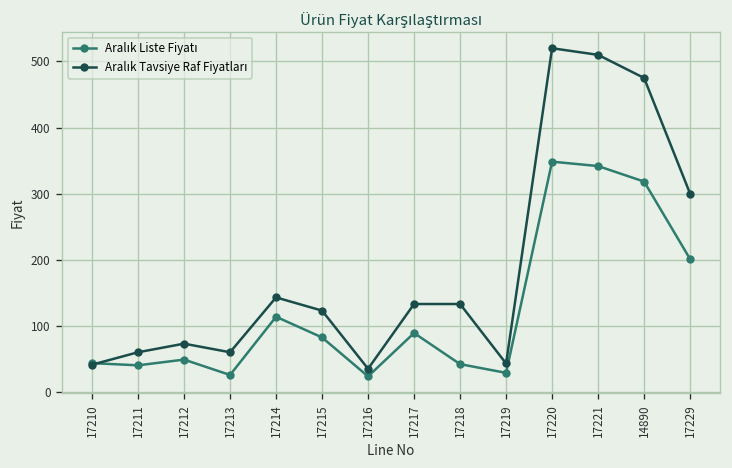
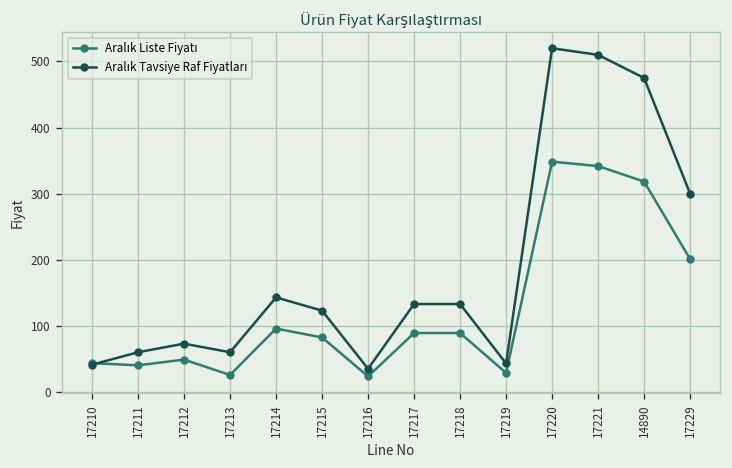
Aralık Liste Fiyatı, 17214: 110 -> 100
Aralık Liste Fiyatı, 17218: 40 -> 90
